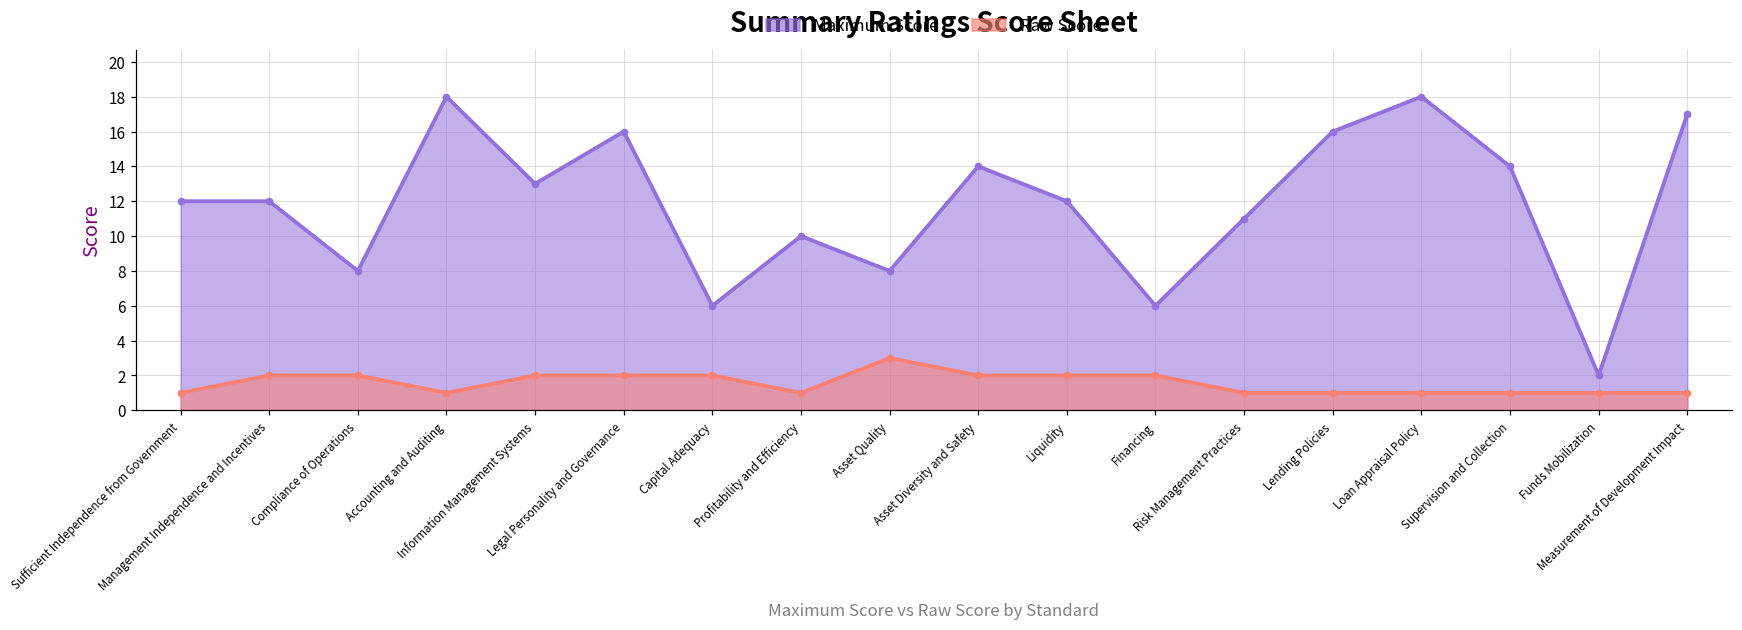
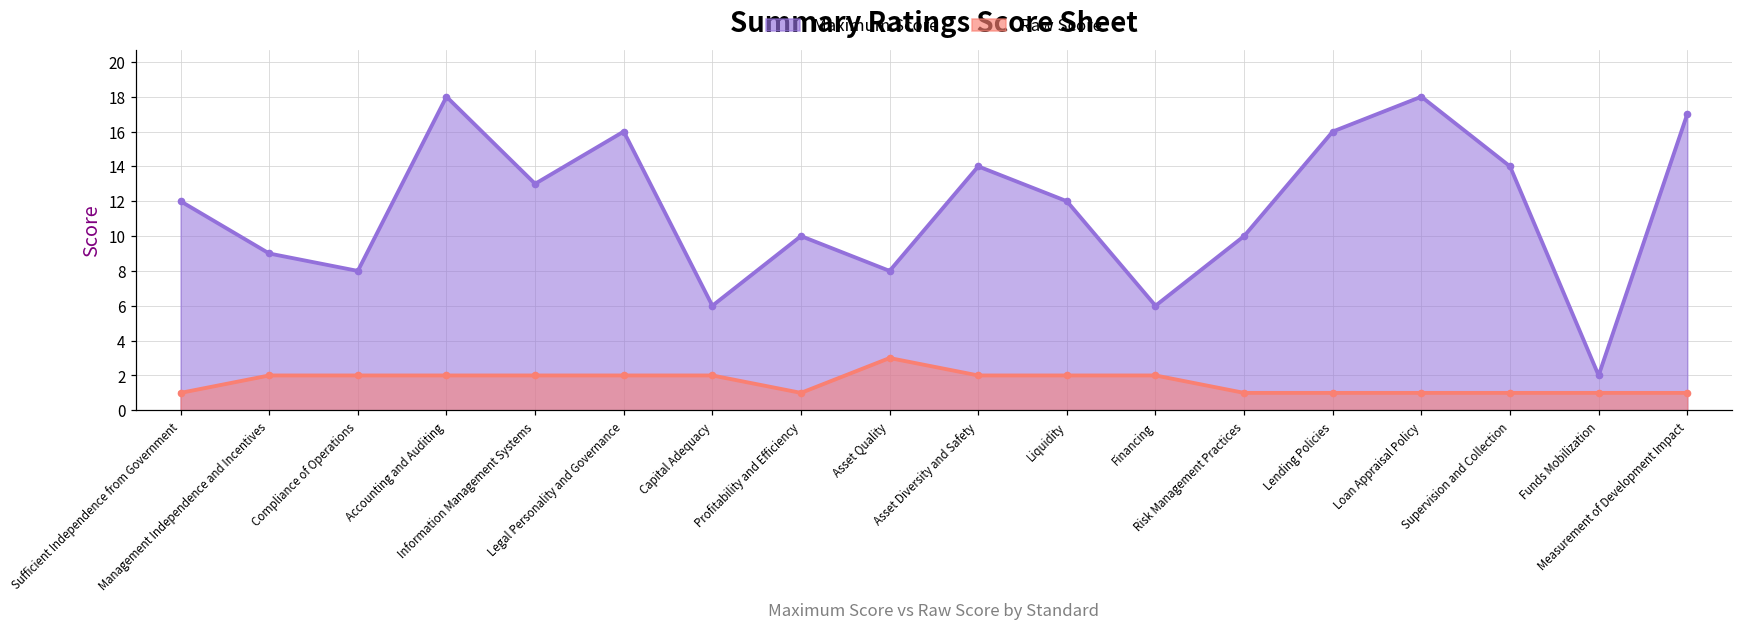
Maximum Score, Management Independence and Incentives: 12 -> 9
Raw Score, Accounting and Auditing: 1 -> 2
Maximum Score, Risk Management Practices: 11 -> 10
